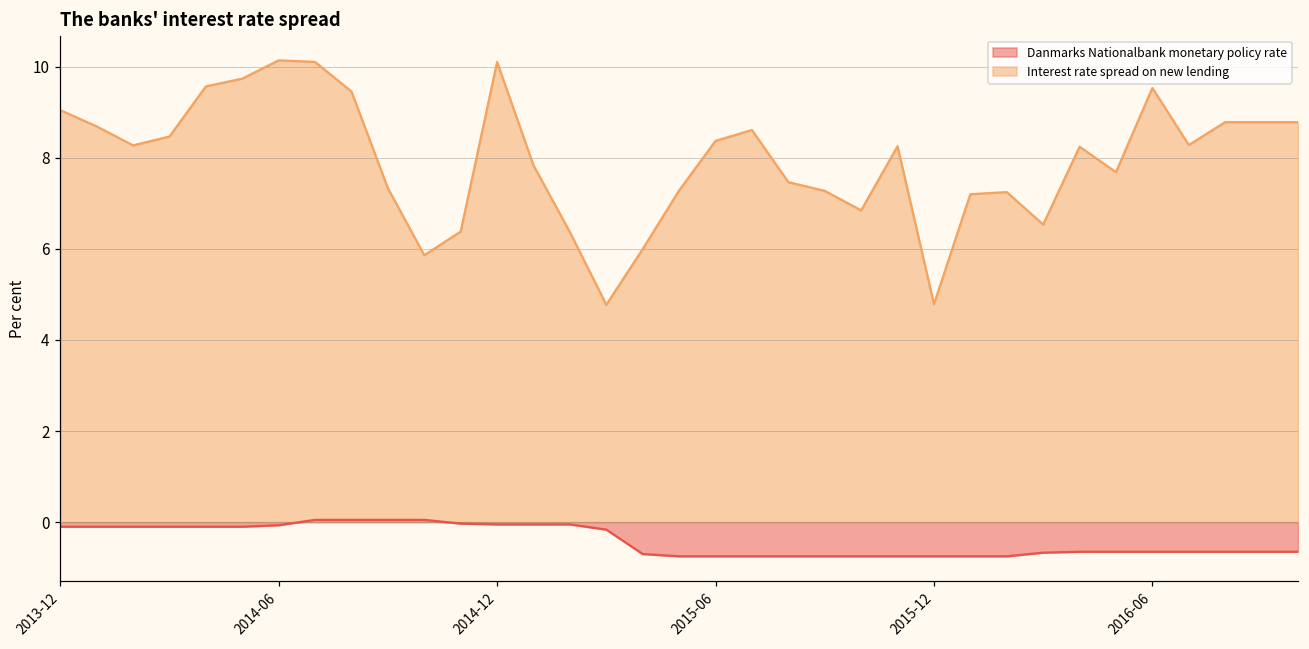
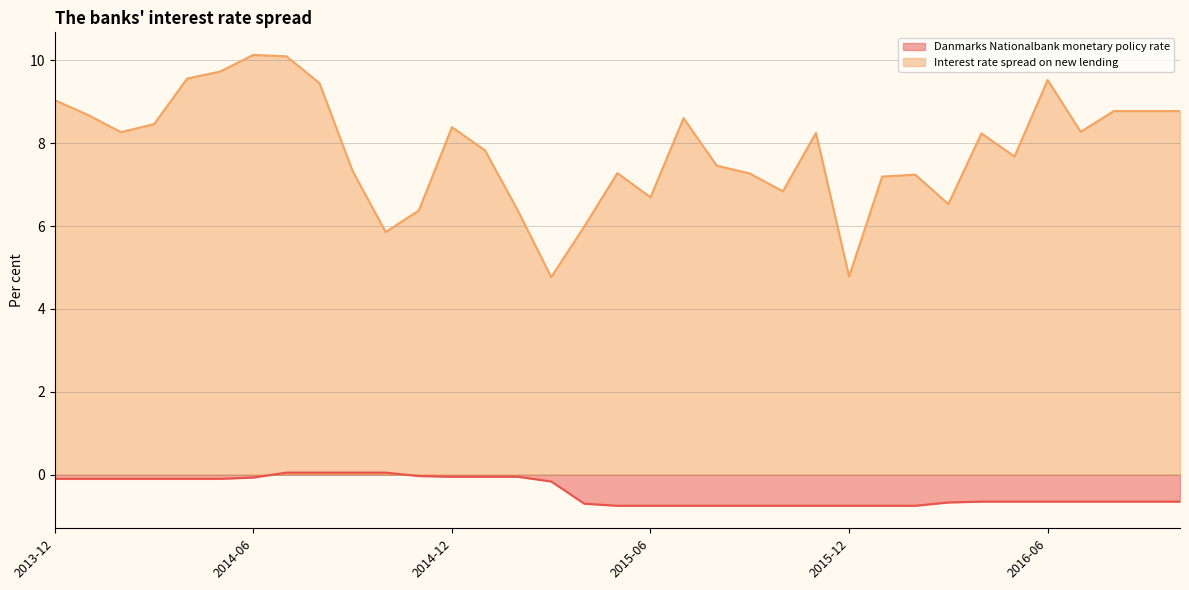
Interest rate spread on new lending, 2014-12: 10.1 -> 8.4
Interest rate spread on new lending, 2015-06: 8.4 -> 6.7
